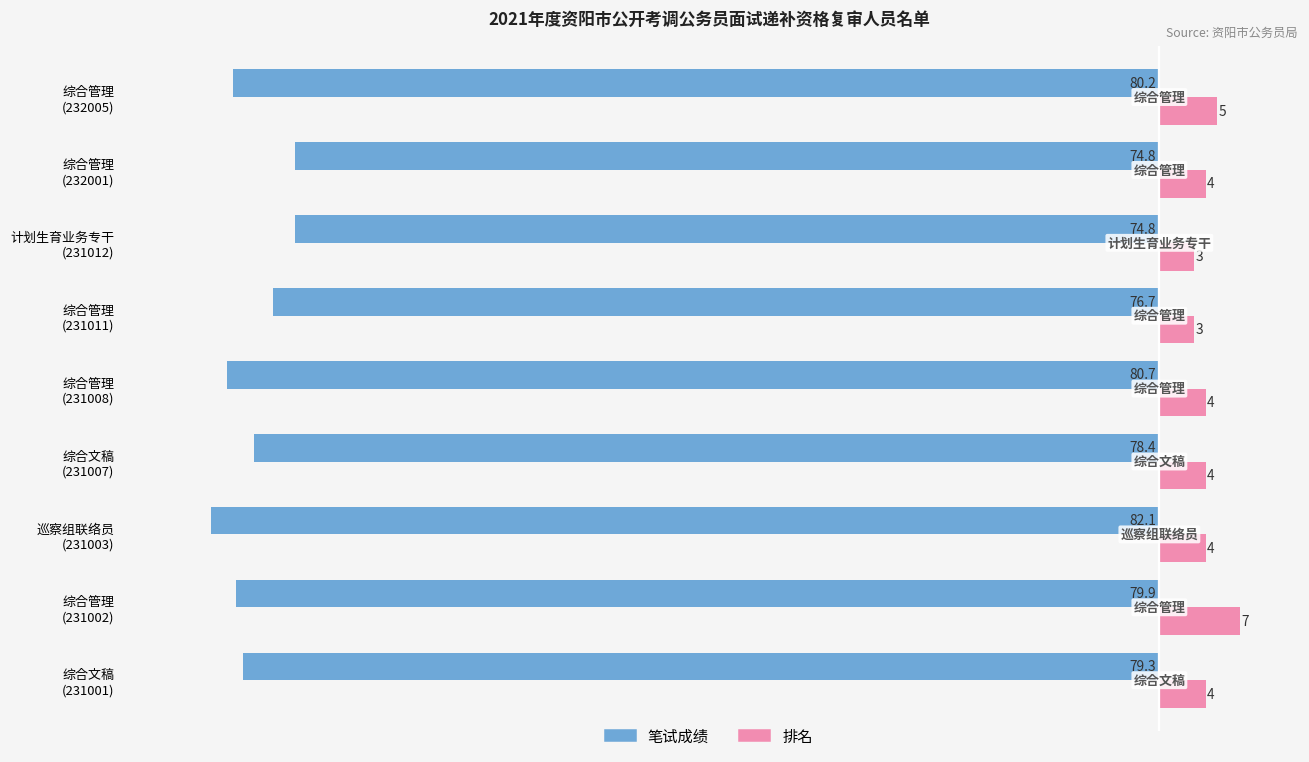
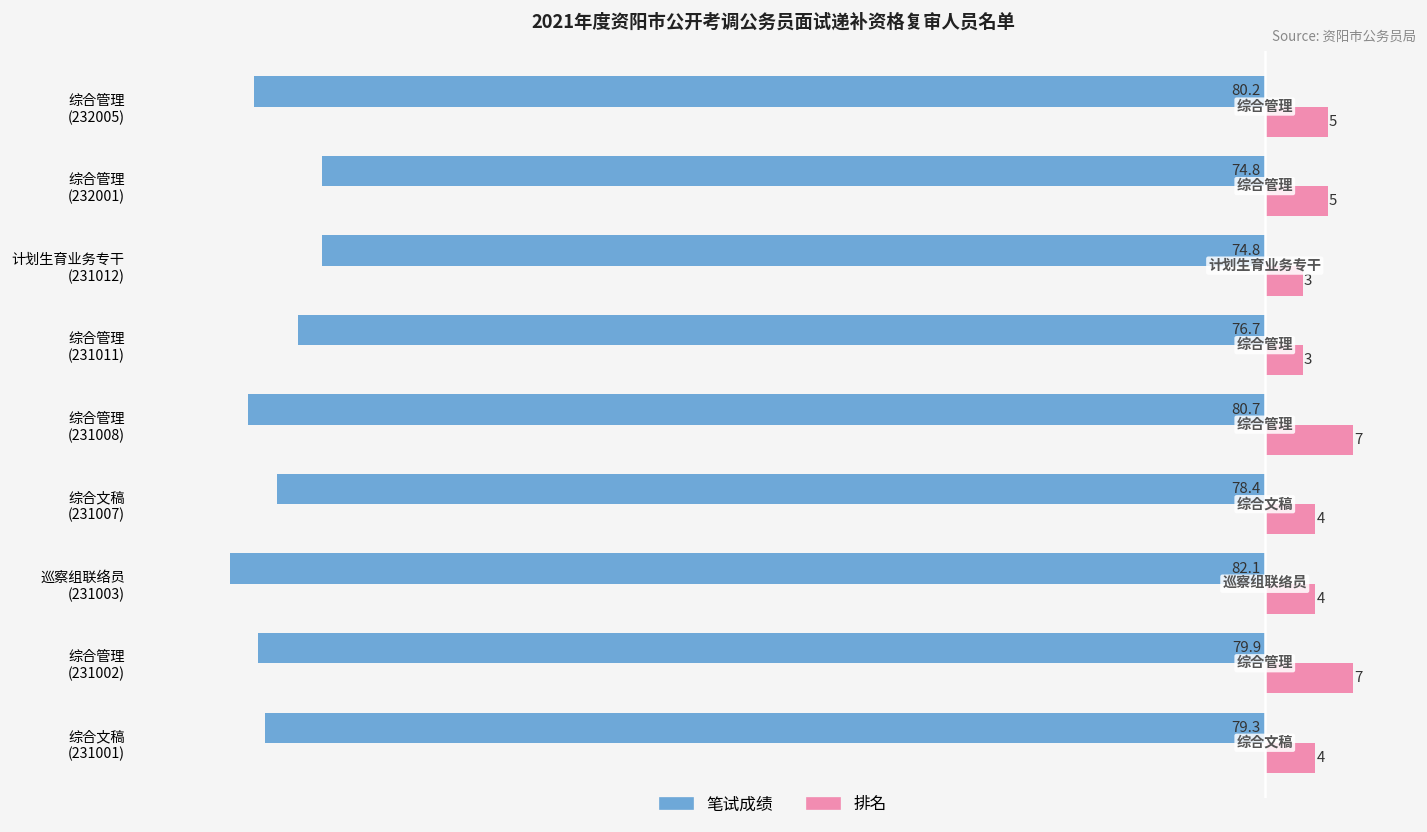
排名, 综合管理 (232001): 4 -> 5
排名, 综合管理 (231008): 4 -> 7
